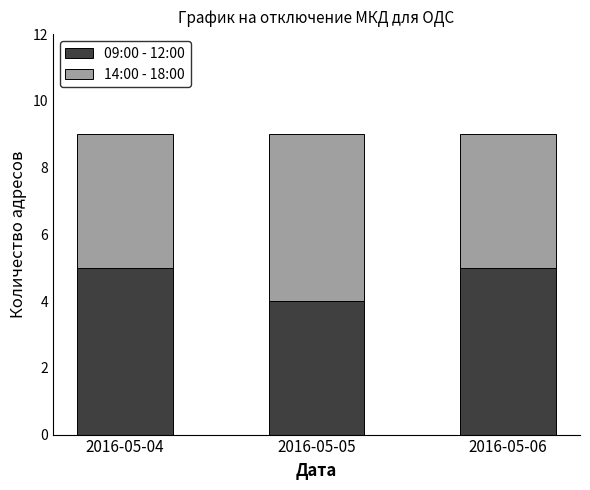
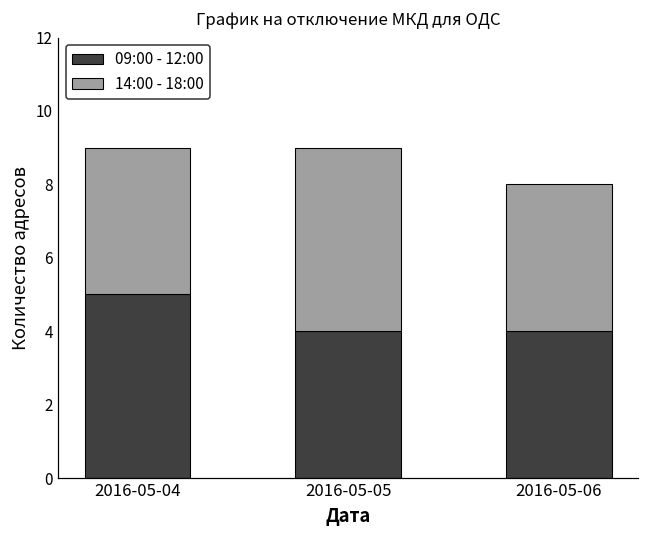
09:00 - 12:00, 2016-05-06: 5 -> 4
